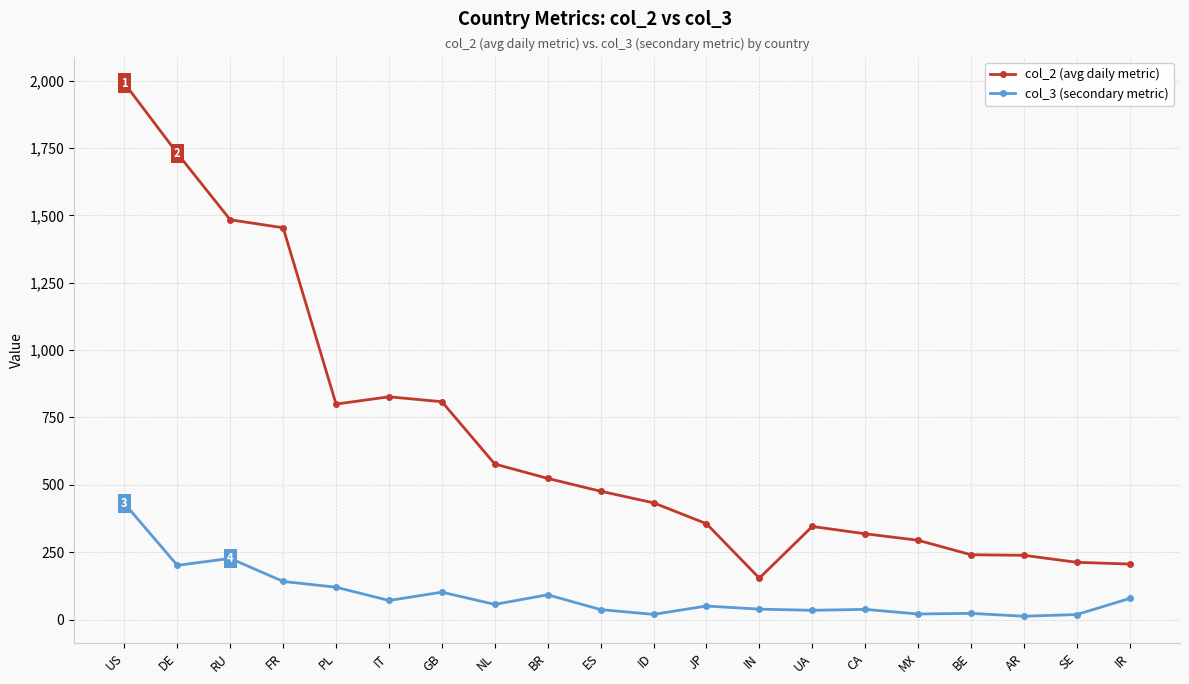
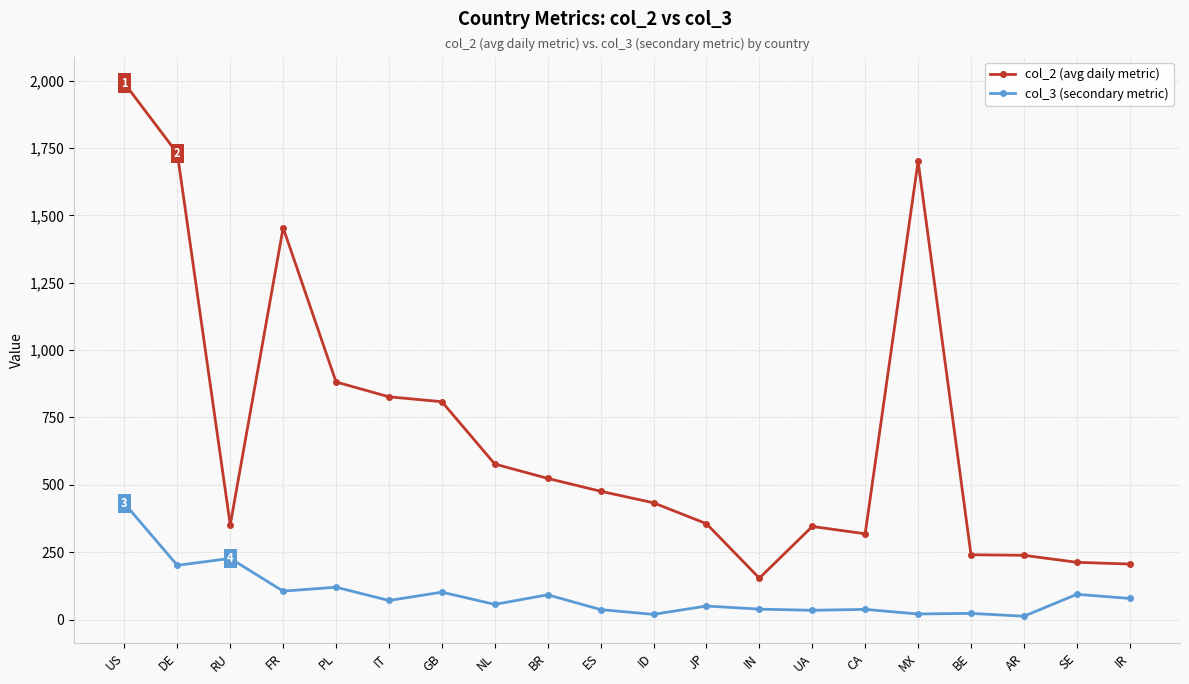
col_2 (avg daily metric), RU: 1,480 -> 350
col_3 (secondary metric), FR: 140 -> 110
col_2 (avg daily metric), PL: 800 -> 880
col_2 (avg daily metric), MX: 290 -> 1,700
col_3 (secondary metric), SE: 20 -> 90
